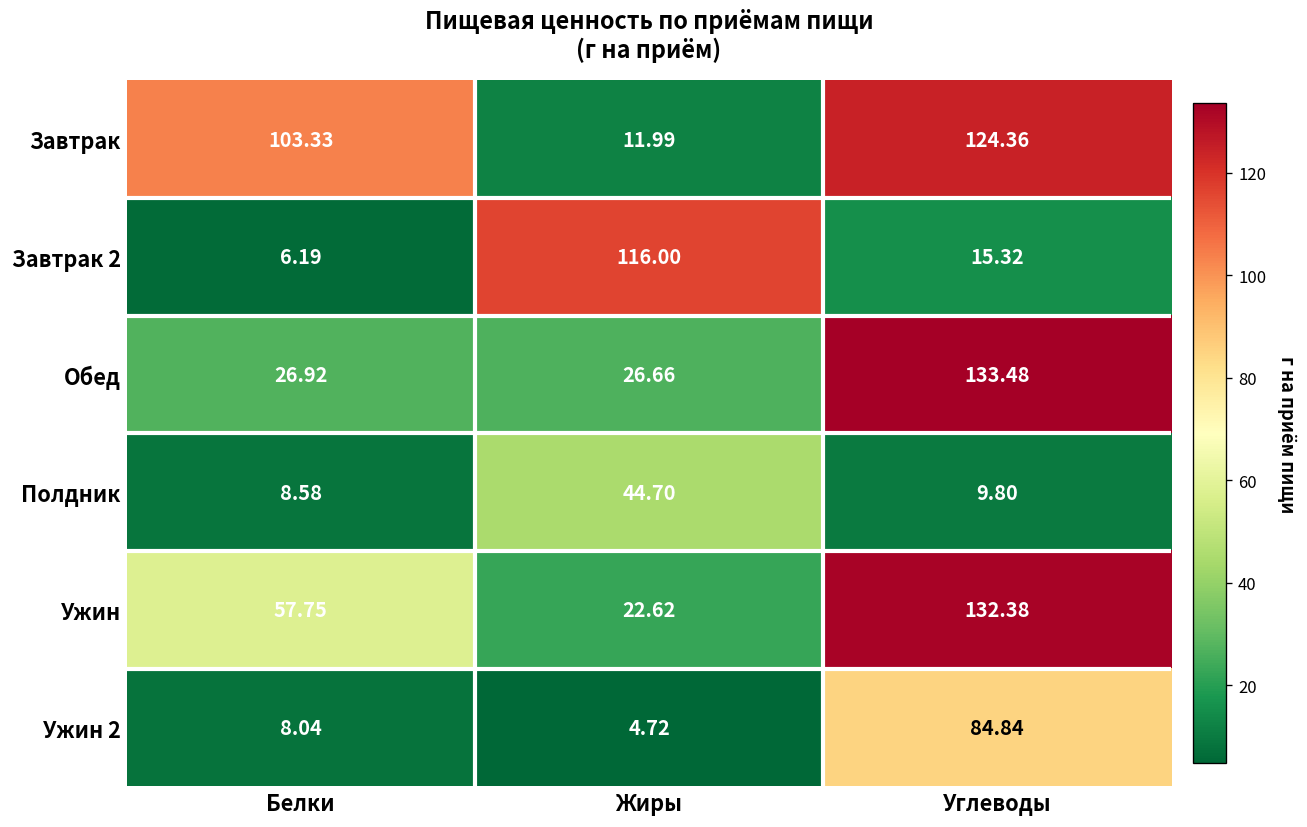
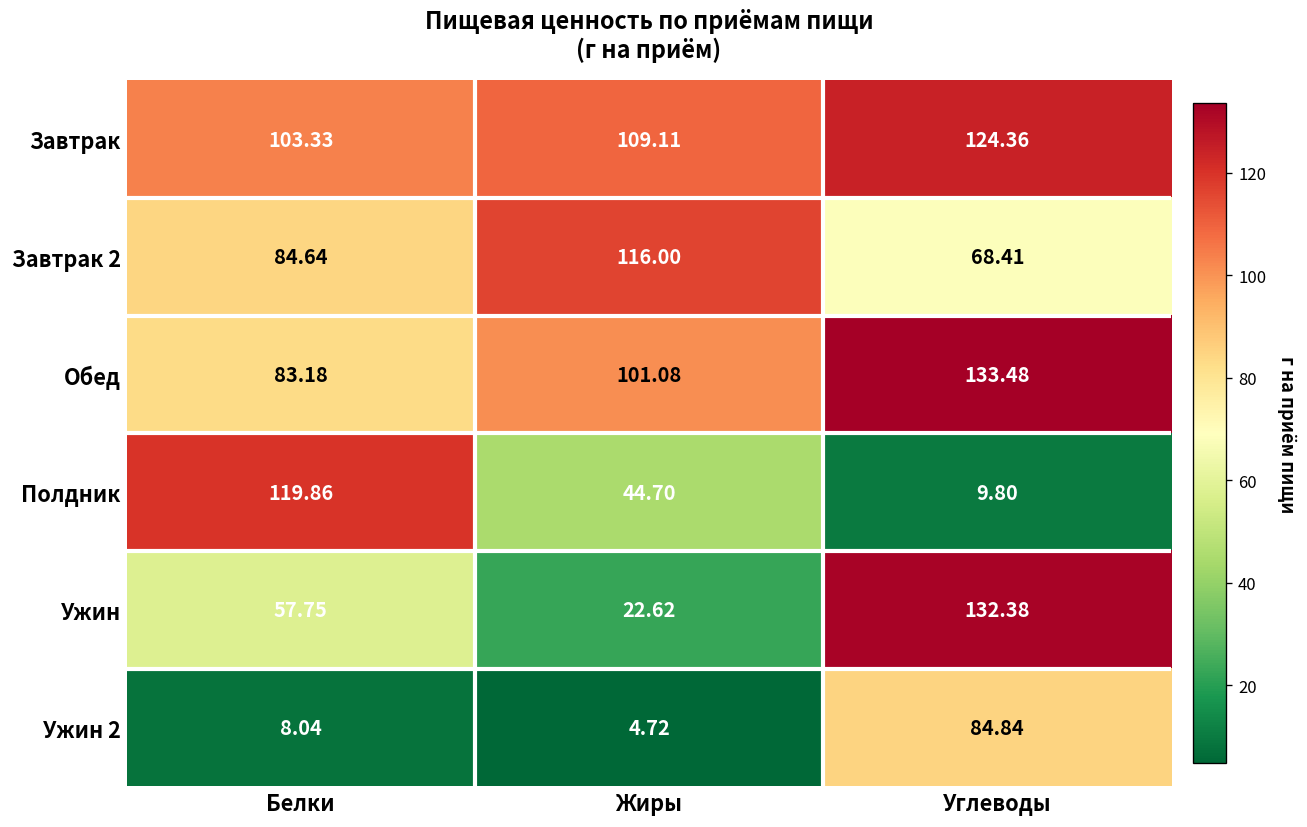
Завтрак, Жиры: 11.99 -> 109.11
Завтрак 2, Белки: 6.19 -> 84.64
Завтрак 2, Углеводы: 15.32 -> 68.41
Обед, Белки: 26.92 -> 83.18
Обед, Жиры: 26.66 -> 101.08
Полдник, Белки: 8.58 -> 119.86
